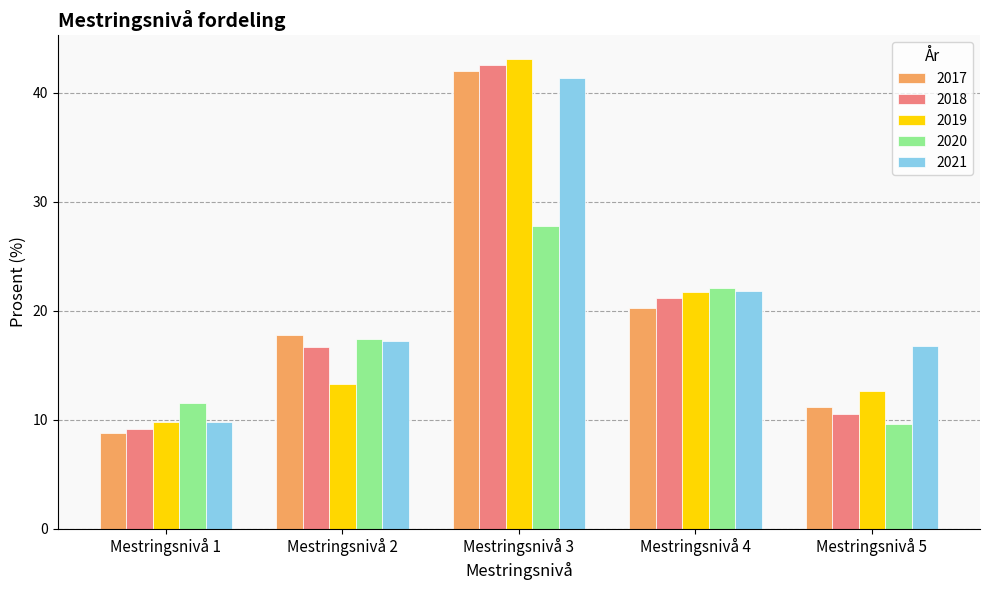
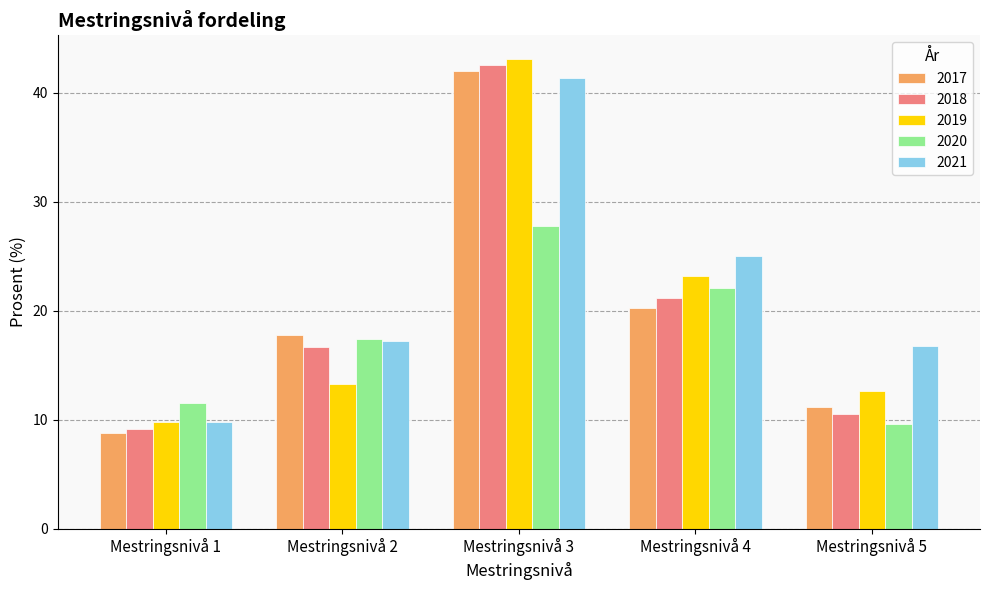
2019, Mestringsnivå 4: 21.7 -> 23.2
2021, Mestringsnivå 4: 21.8 -> 25.0
